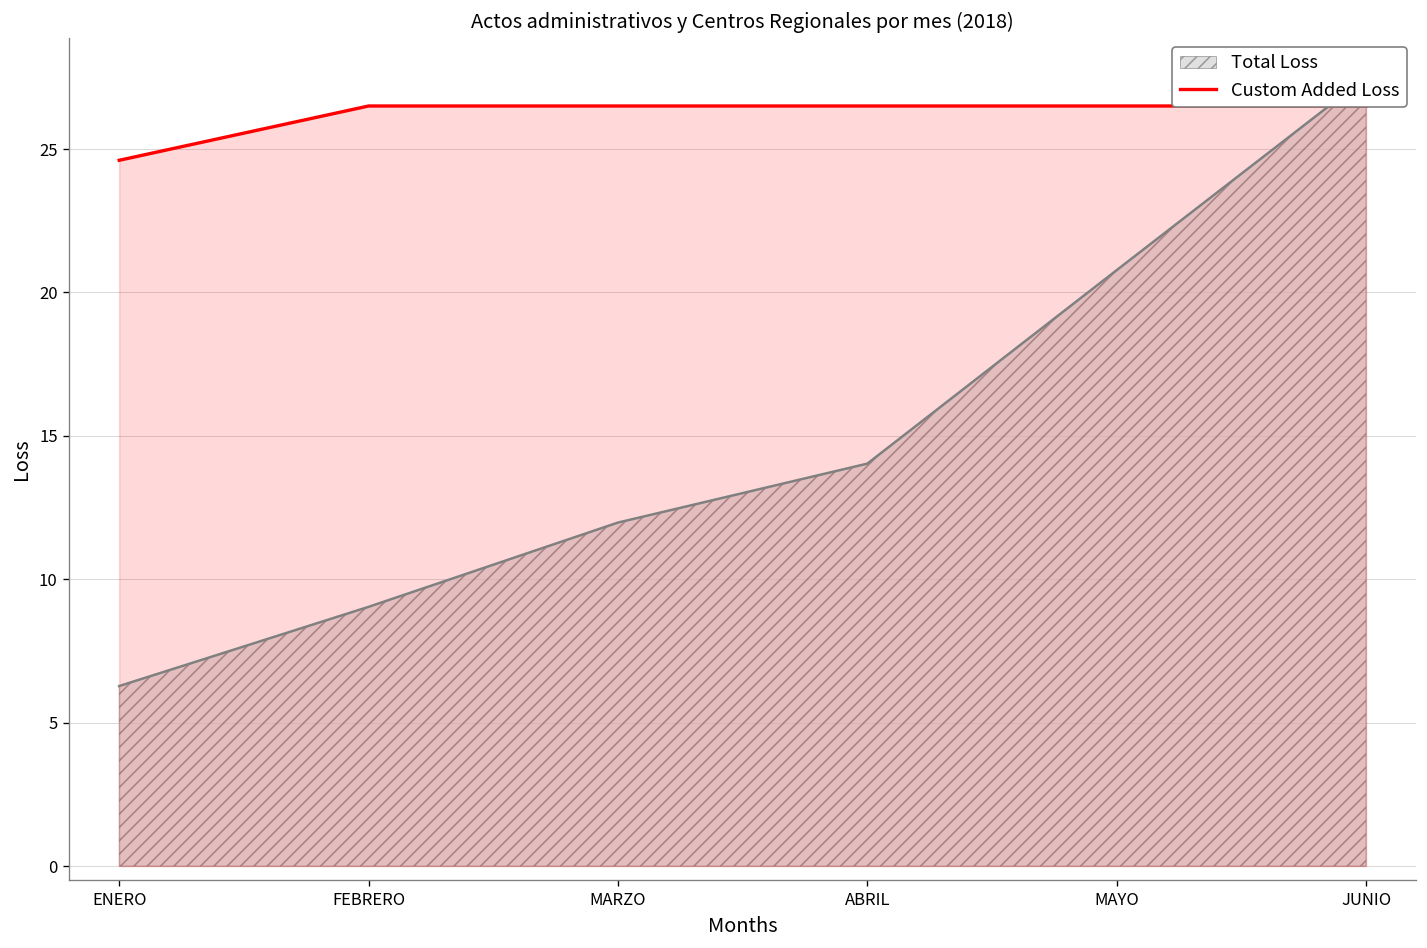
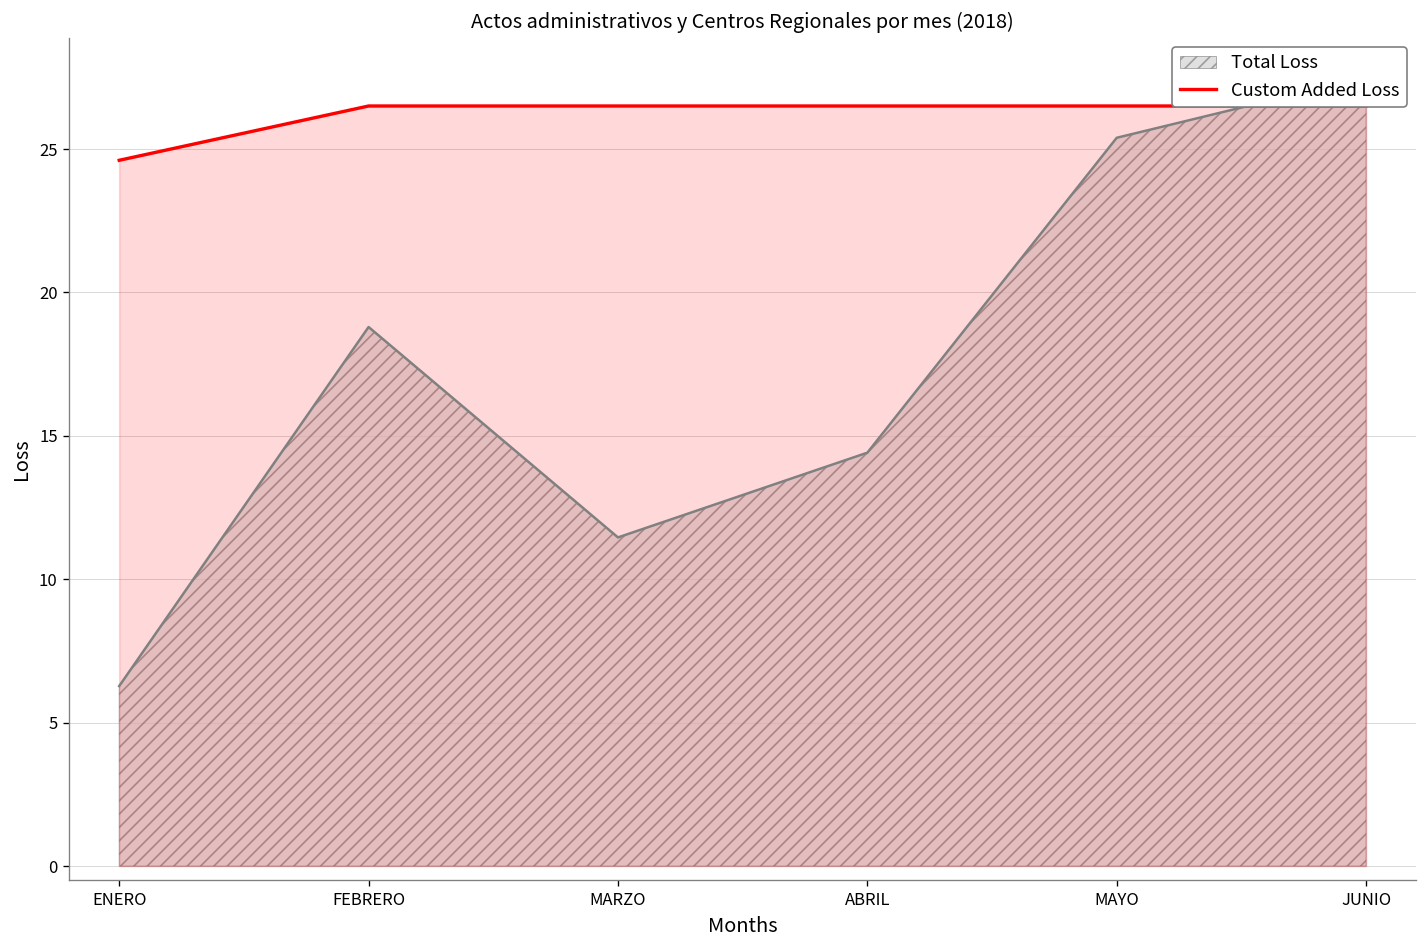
Total Loss, FEBRERO: 9.0 -> 18.8
Total Loss, MARZO: 12.0 -> 11.5
Total Loss, ABRIL: 14.0 -> 14.4
Total Loss, MAYO: 20.8 -> 25.4
